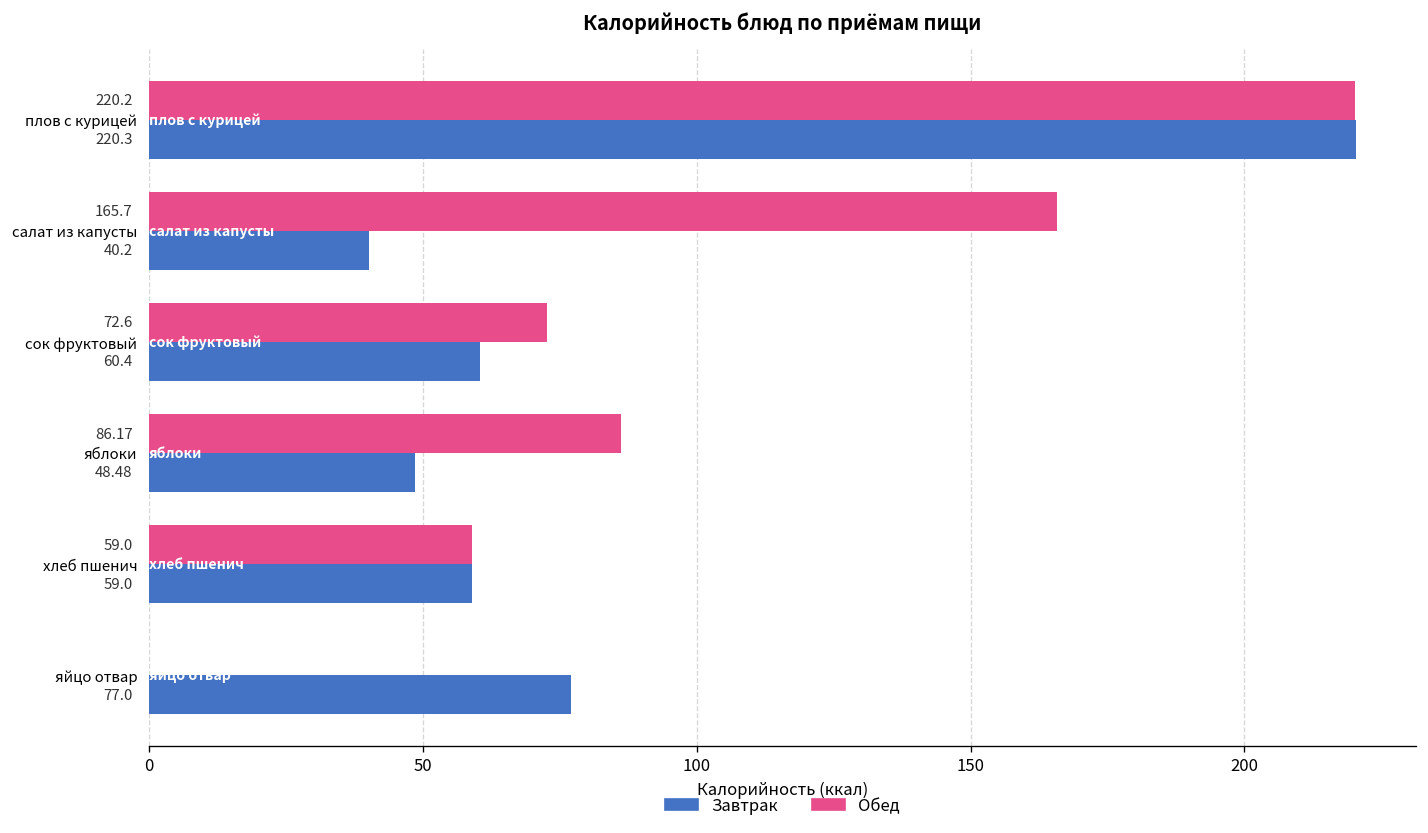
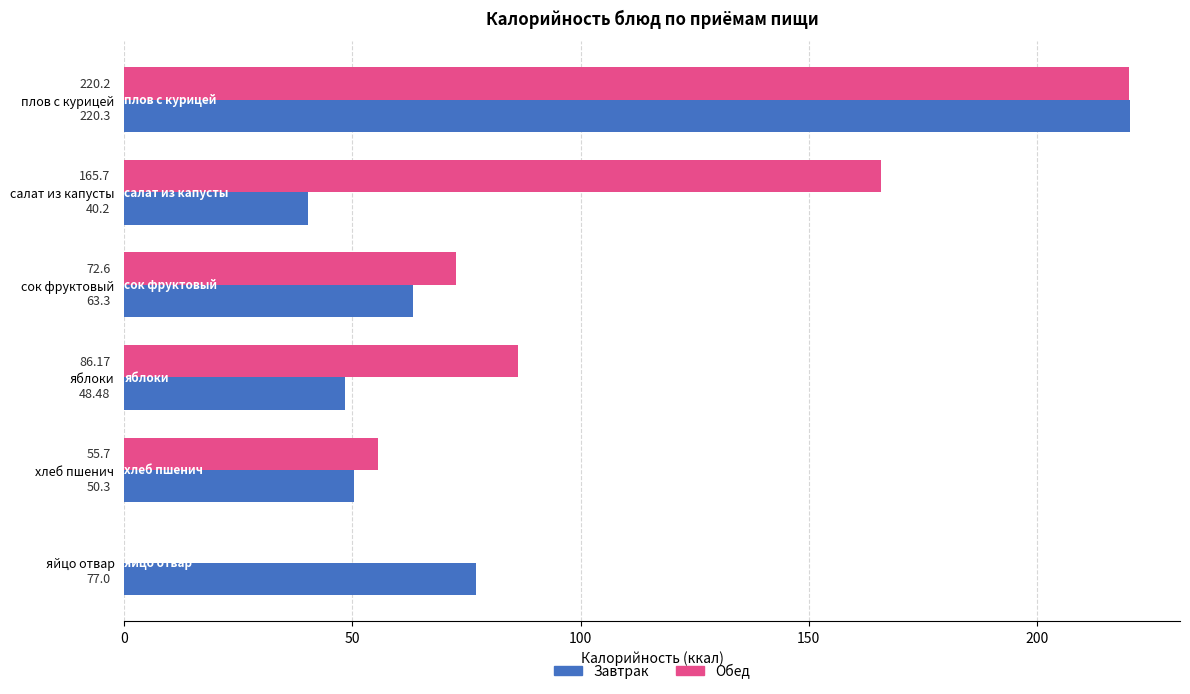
Завтрак, сок фруктовый: 60.4 -> 63.3
Обед, хлеб пшенич: 59.0 -> 55.7
Завтрак, хлеб пшенич: 59.0 -> 50.3
